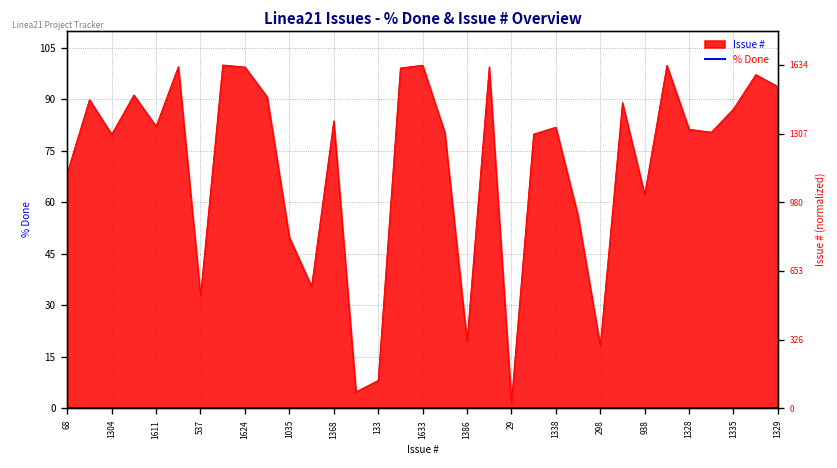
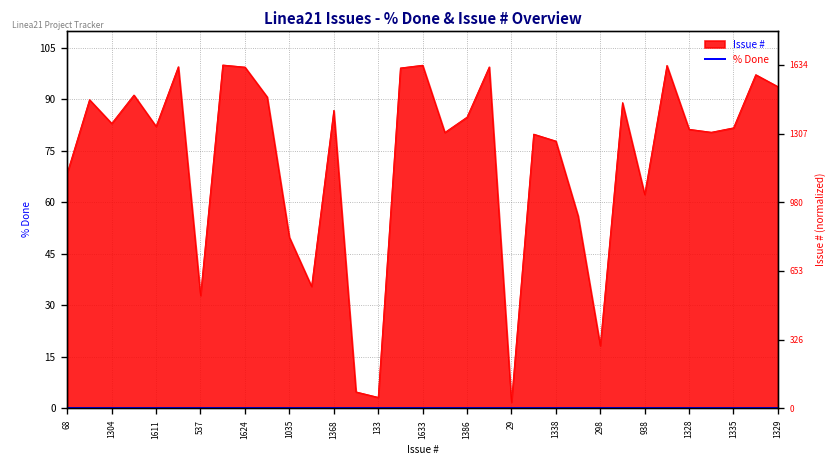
Issue #, 1304: 80 -> 83
Issue #, 1368: 84 -> 87
Issue #, 133: 8 -> 3
Issue #, 1386: 20 -> 85
Issue #, 1338: 82 -> 78
Issue #, 1335: 87 -> 82
